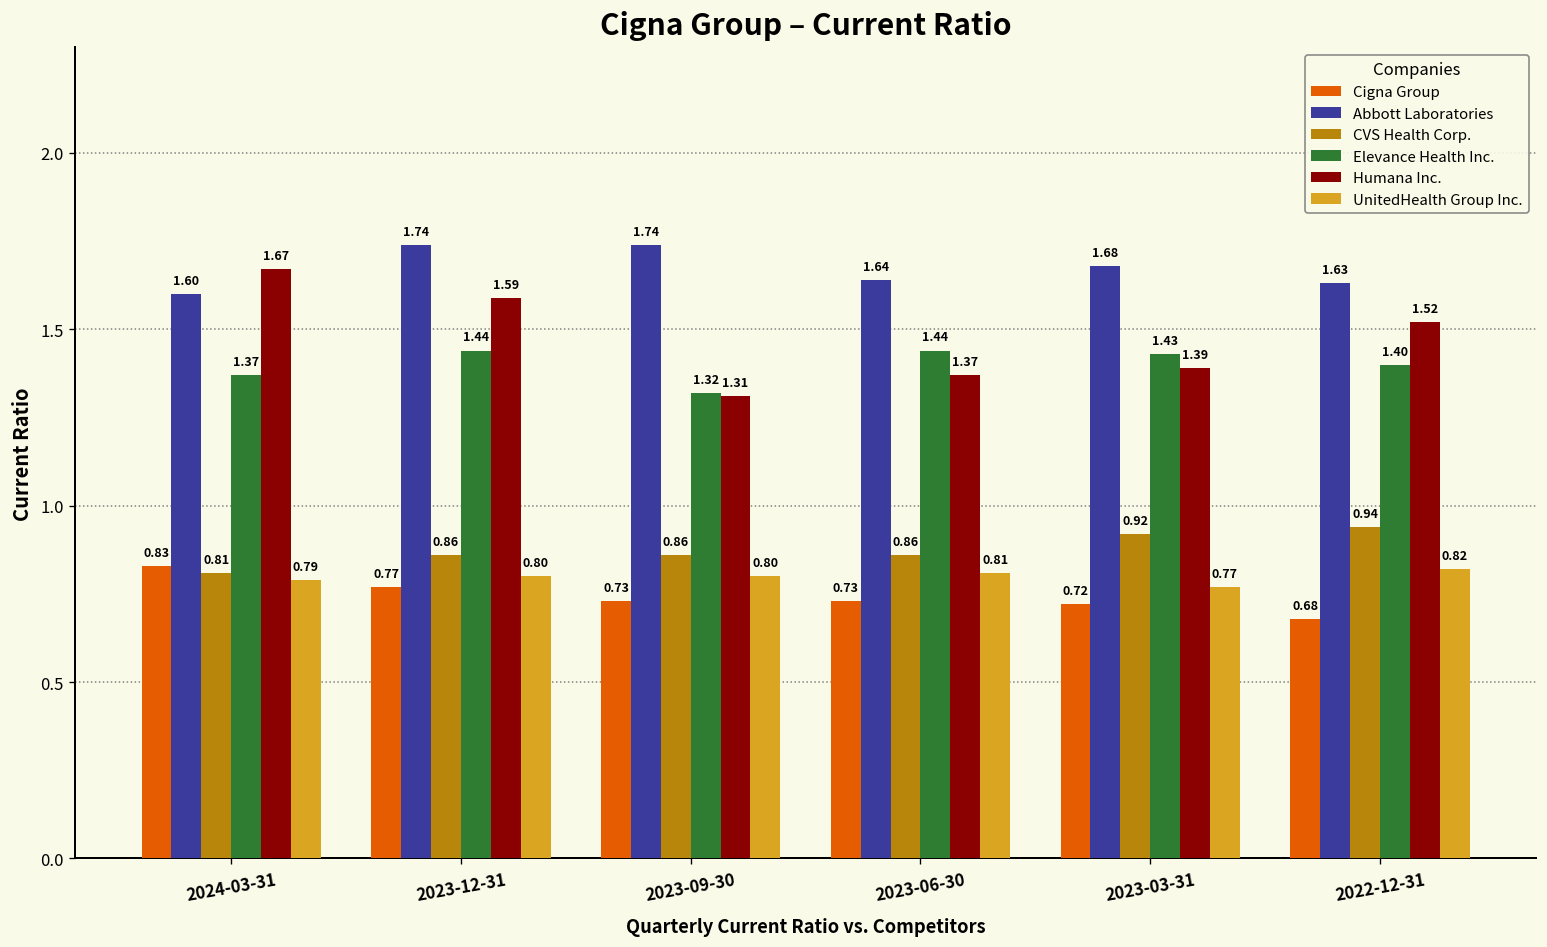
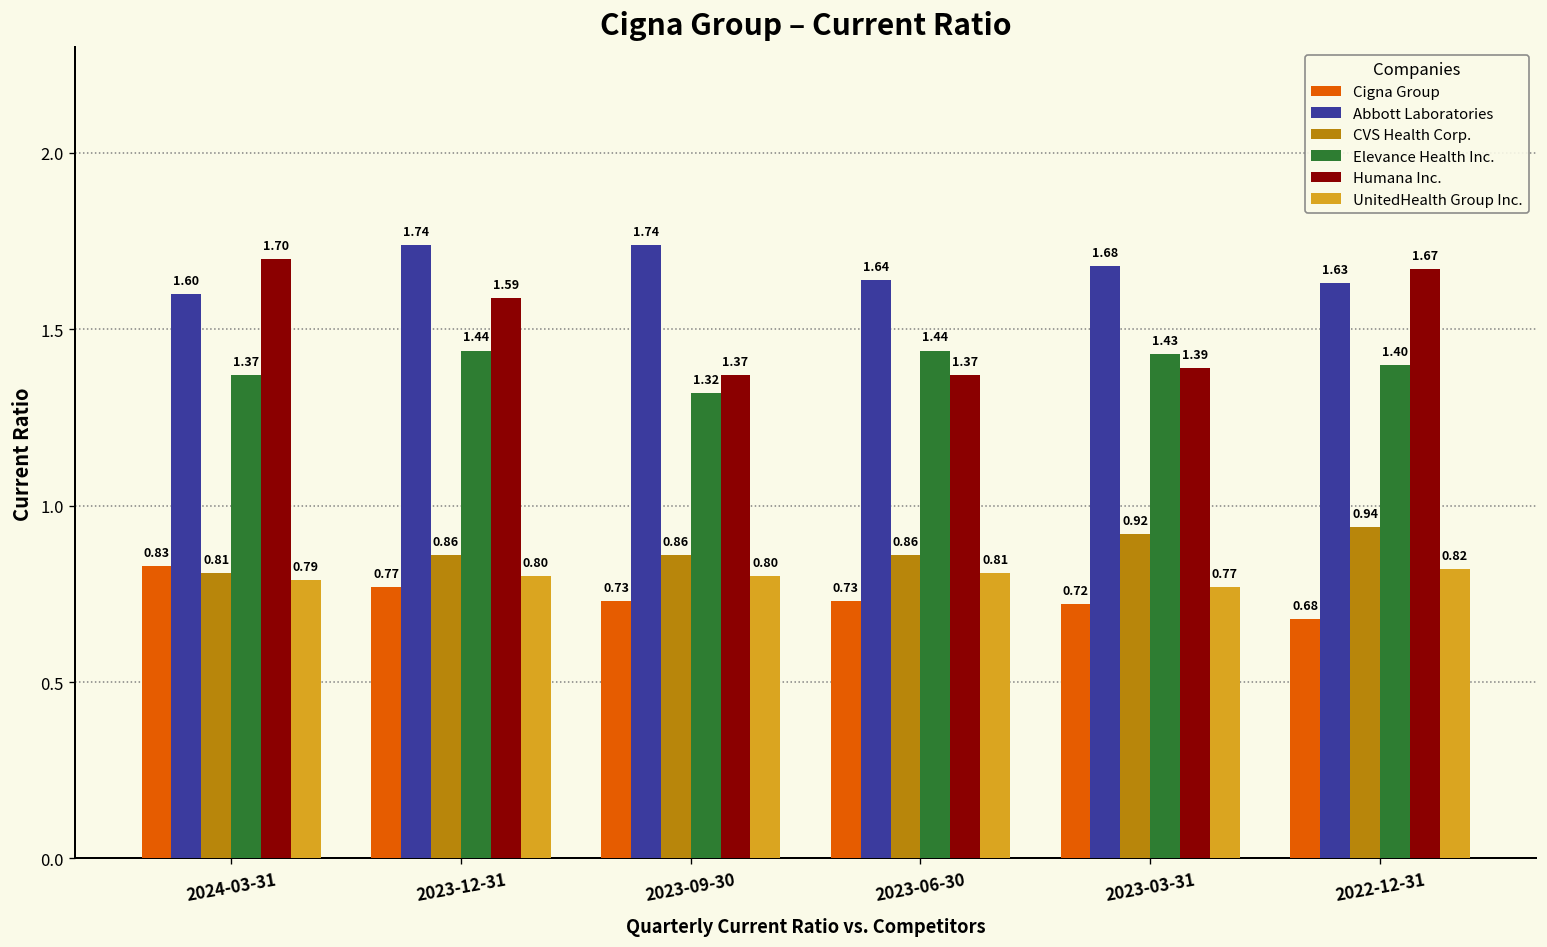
Humana Inc., 2024-03-31: 1.67 -> 1.70
Humana Inc., 2023-09-30: 1.31 -> 1.37
Humana Inc., 2022-12-31: 1.52 -> 1.67
